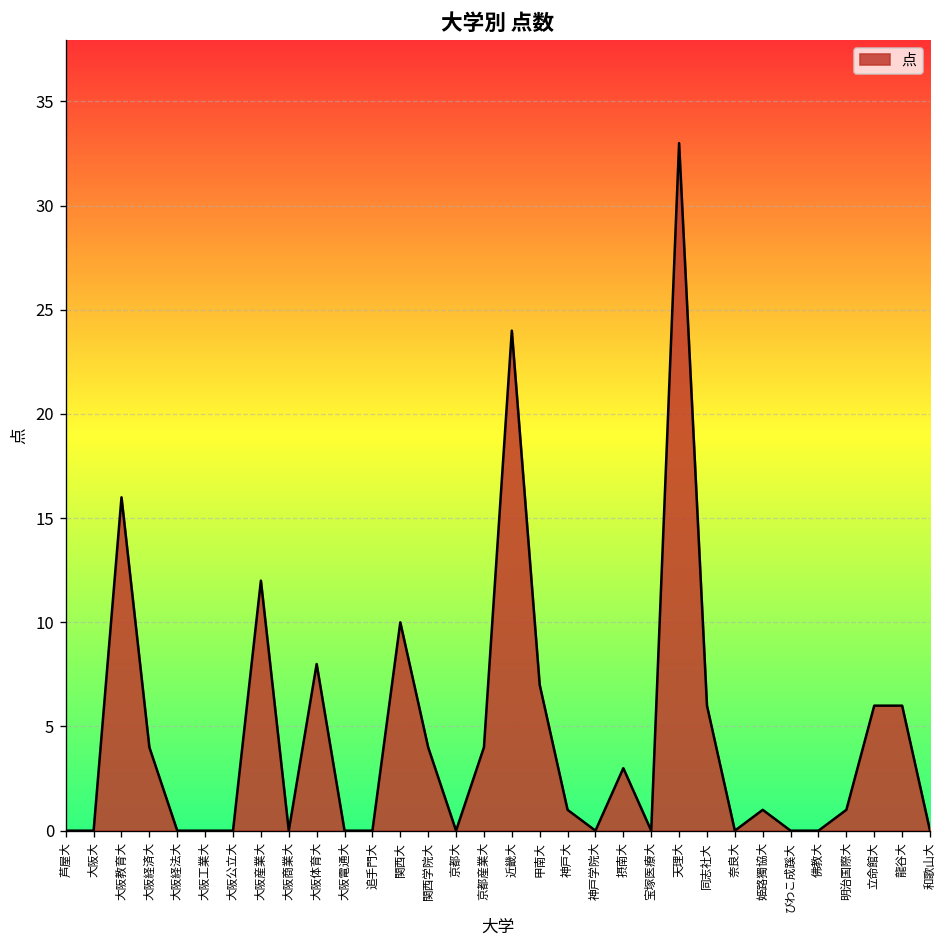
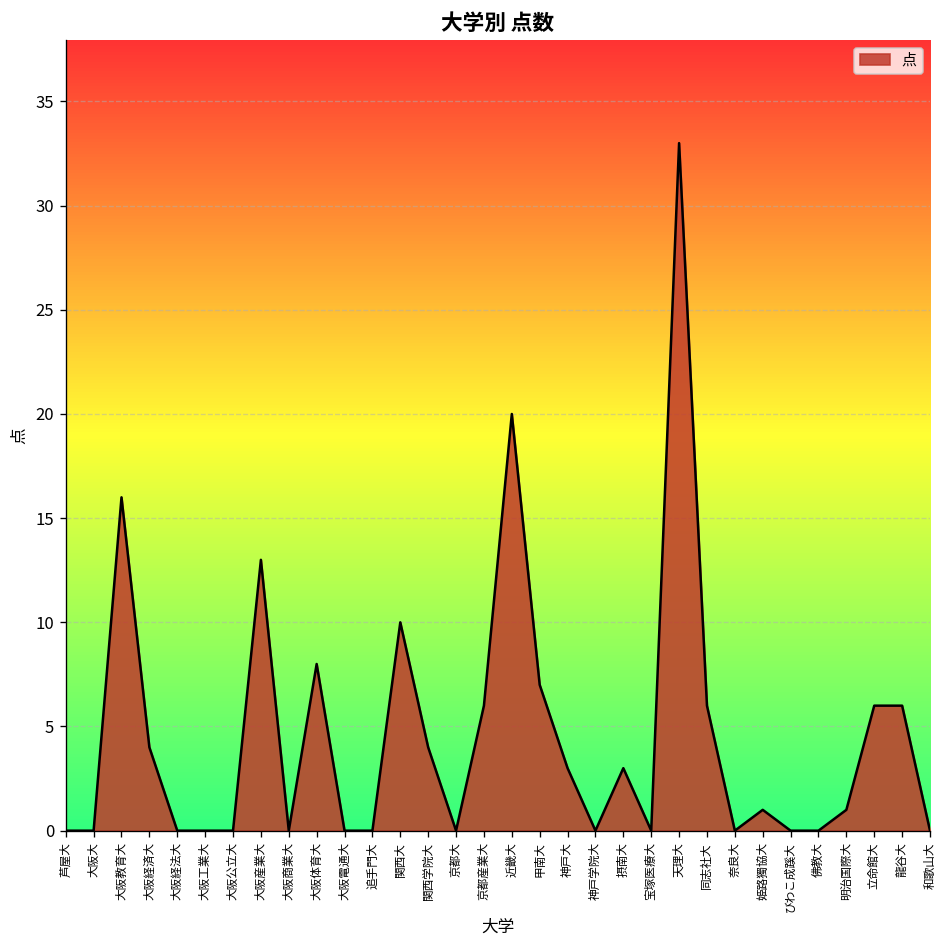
大阪産業大: 12 -> 13
京都産業大: 4 -> 6
近畿大: 24 -> 20
神戸大: 1 -> 3
